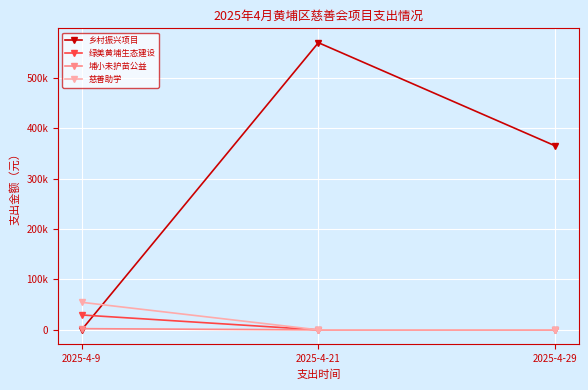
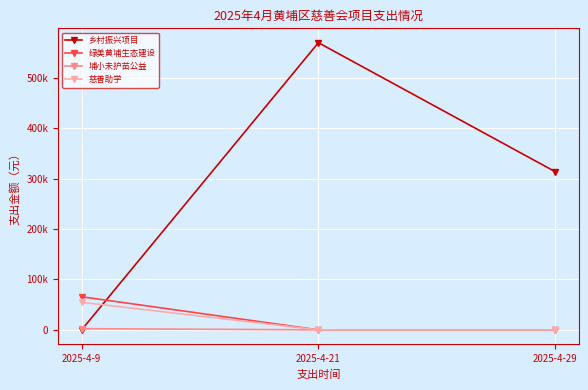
绿美黄埔生态建设, 2025-4-9: 30000 -> 70000
乡村振兴项目, 2025-4-29: 370000 -> 310000
